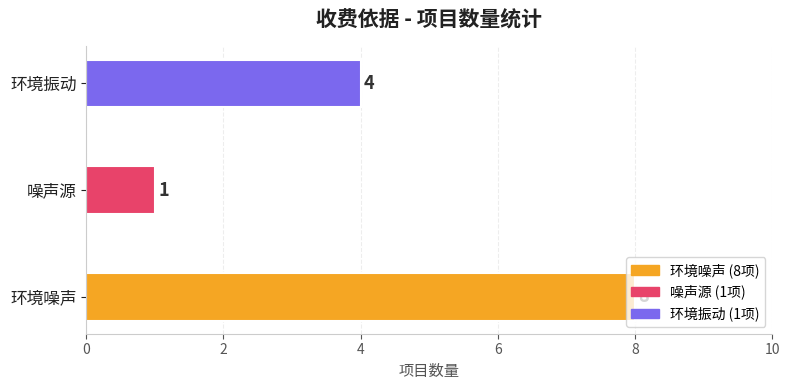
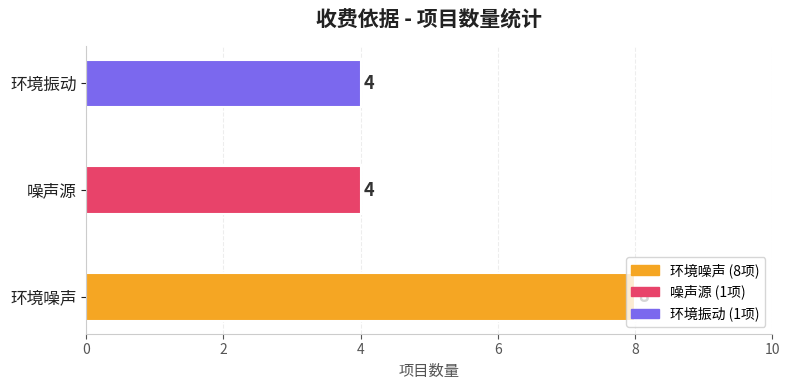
噪声源: 1 -> 4
